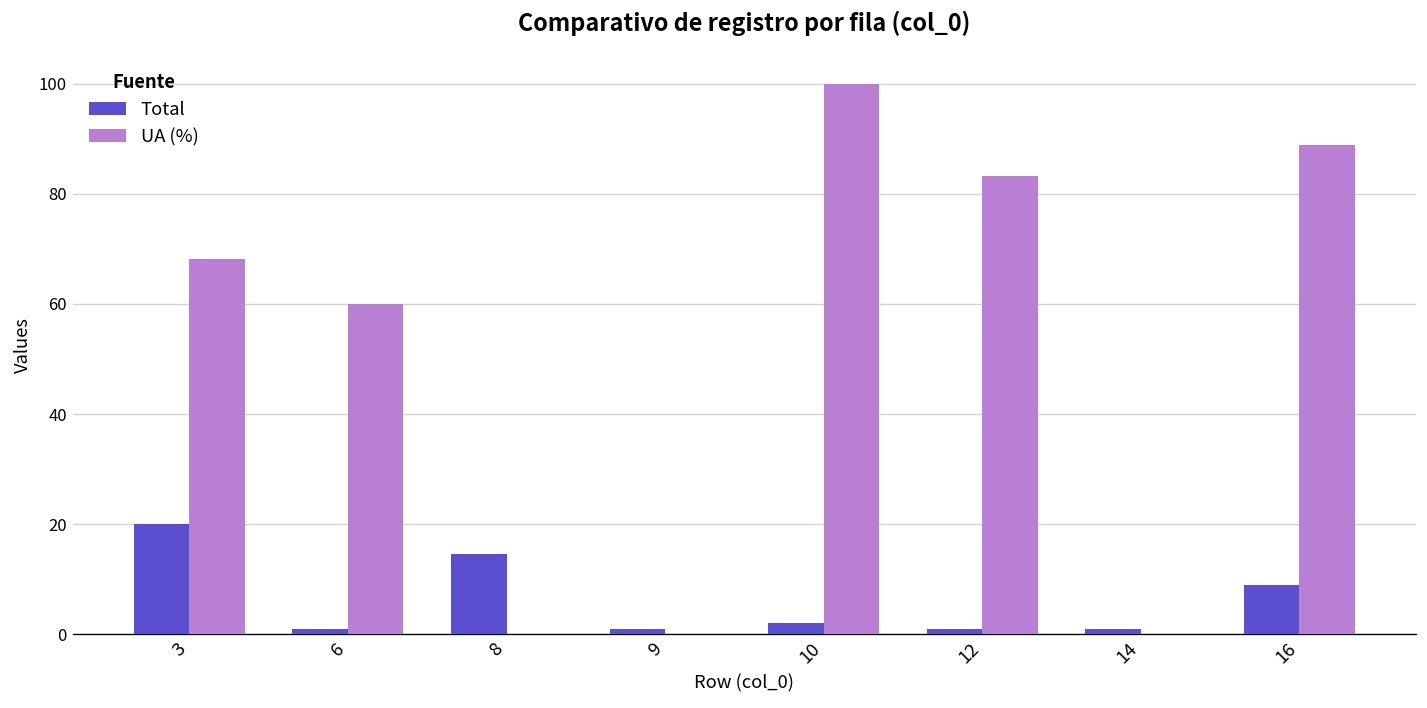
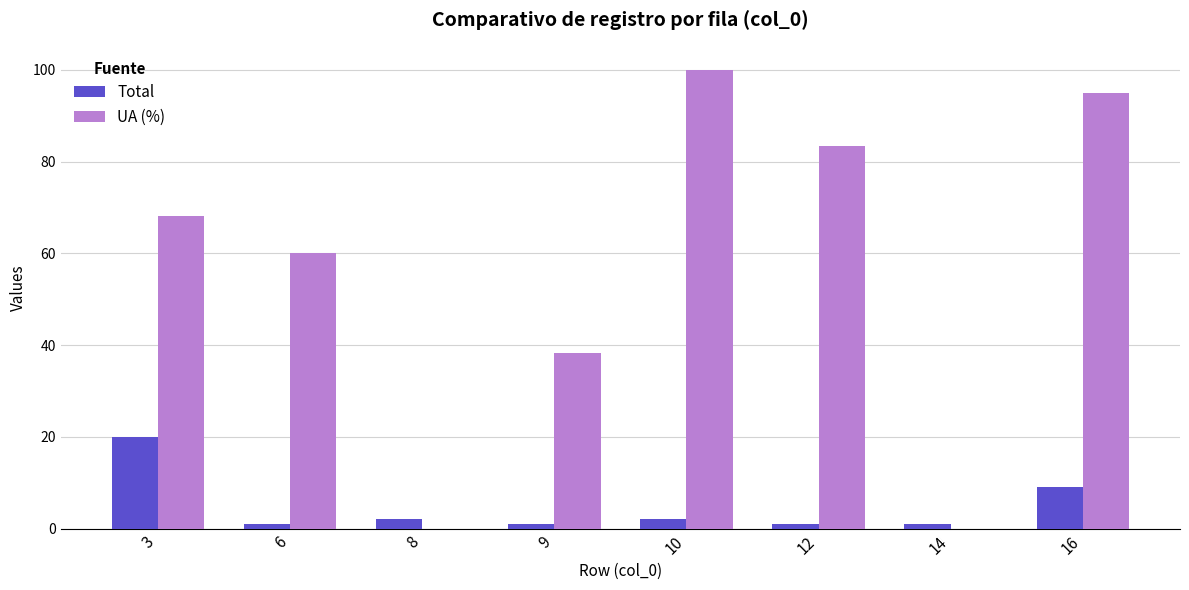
Total, 8: 15 -> 2
UA (%), 9: 0 -> 38
UA (%), 16: 89 -> 95
